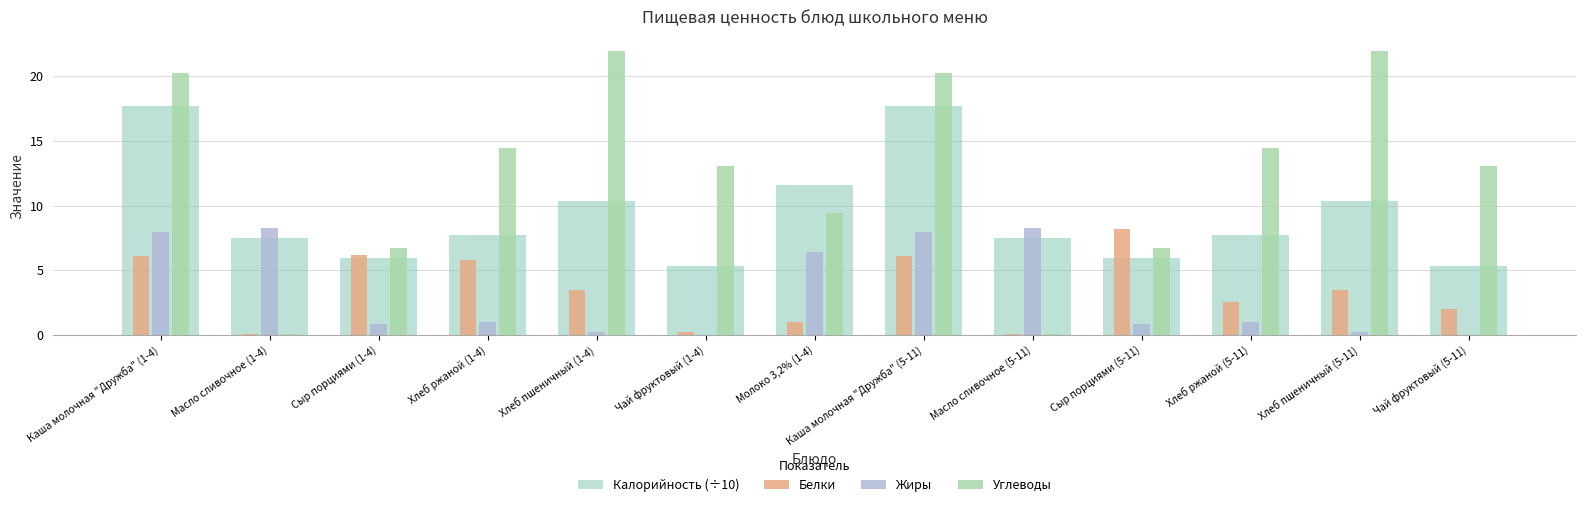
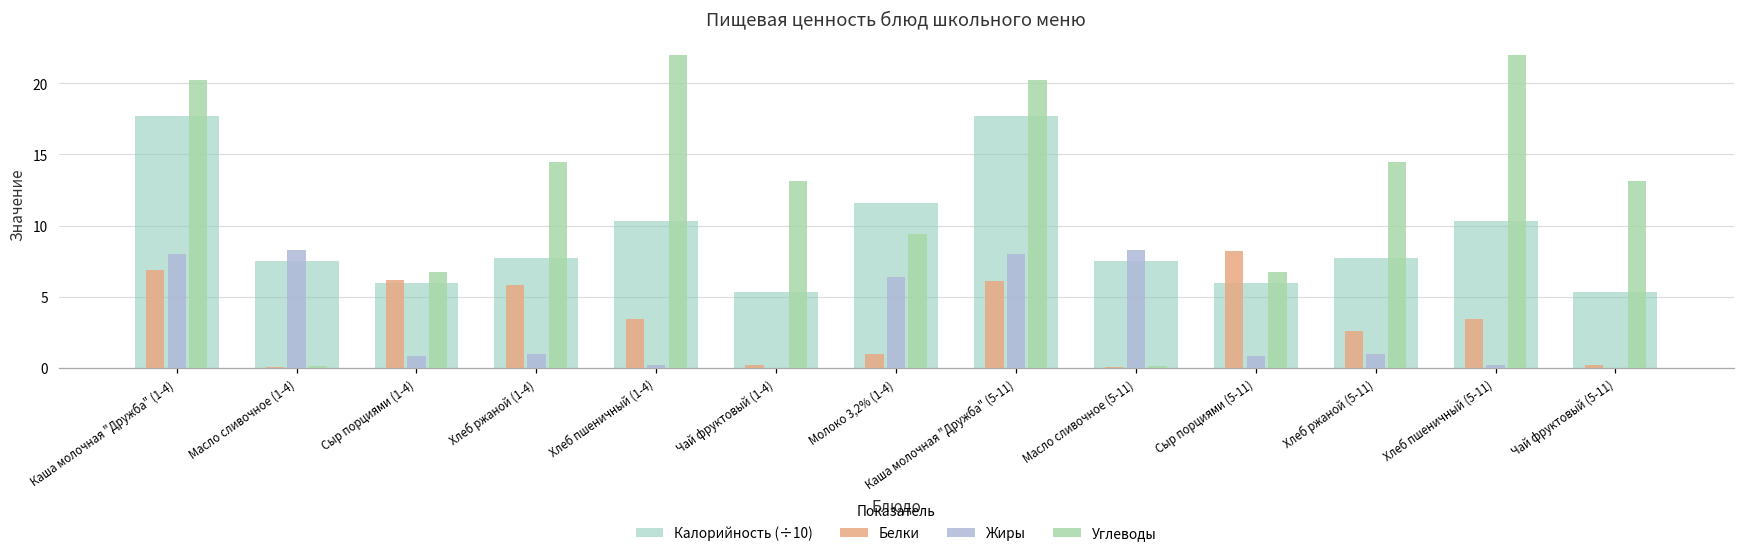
Белки, Каша молочная "Дружба" (1-4): 6.1 -> 6.9
Белки, Чай фруктовый (5-11): 2.0 -> 0.2
